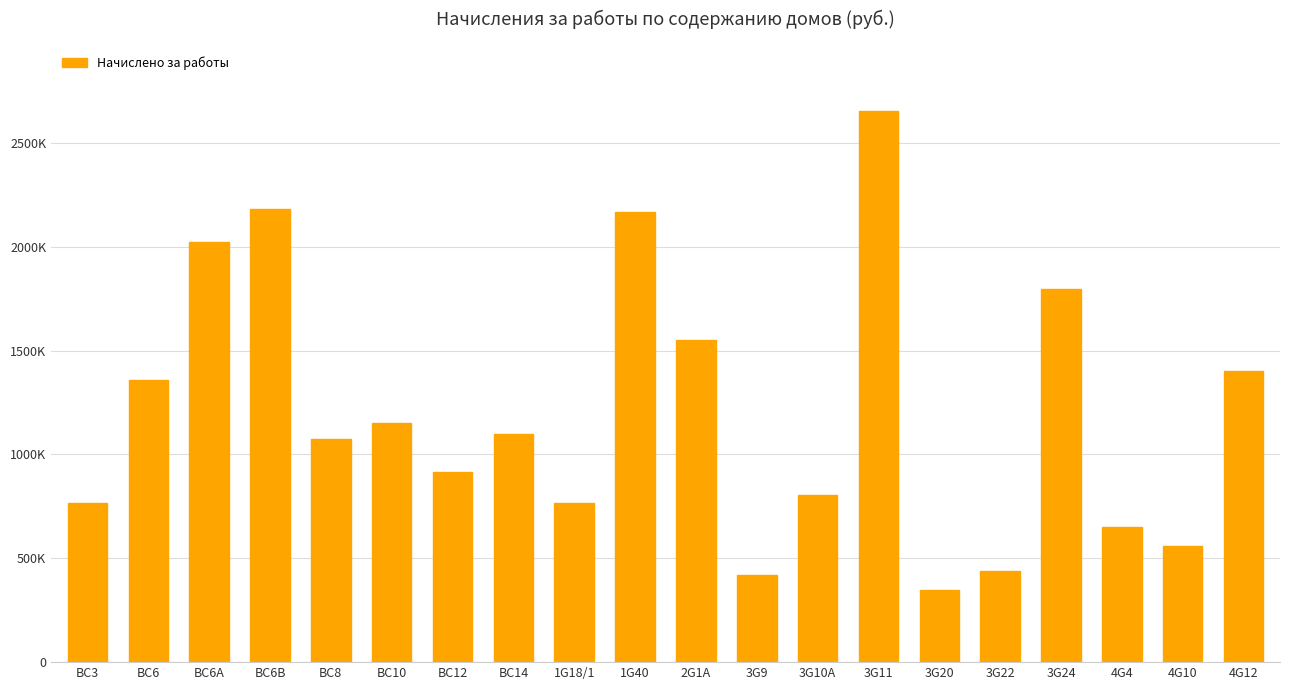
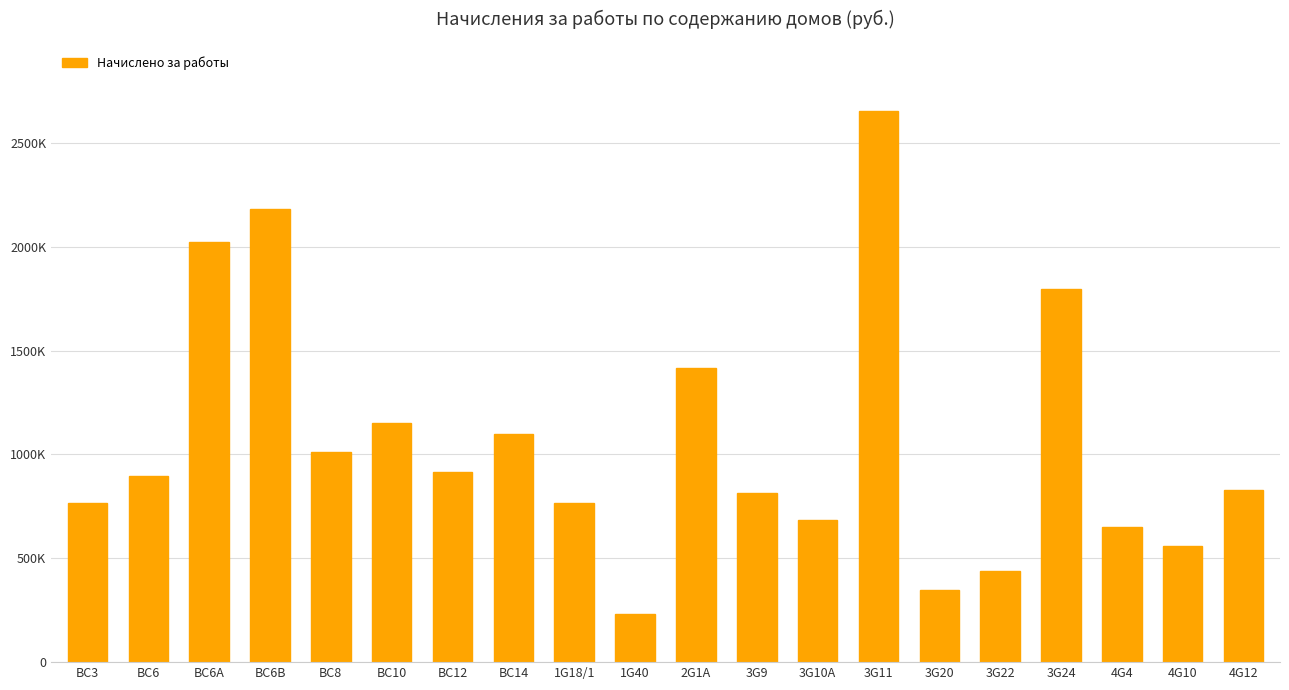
BC6: 1360000 -> 900000
BC8: 1070000 -> 1010000
1G40: 2170000 -> 230000
2G1А: 1550000 -> 1420000
3G9: 420000 -> 810000
3G10А: 810000 -> 680000
4G12: 1400000 -> 830000
